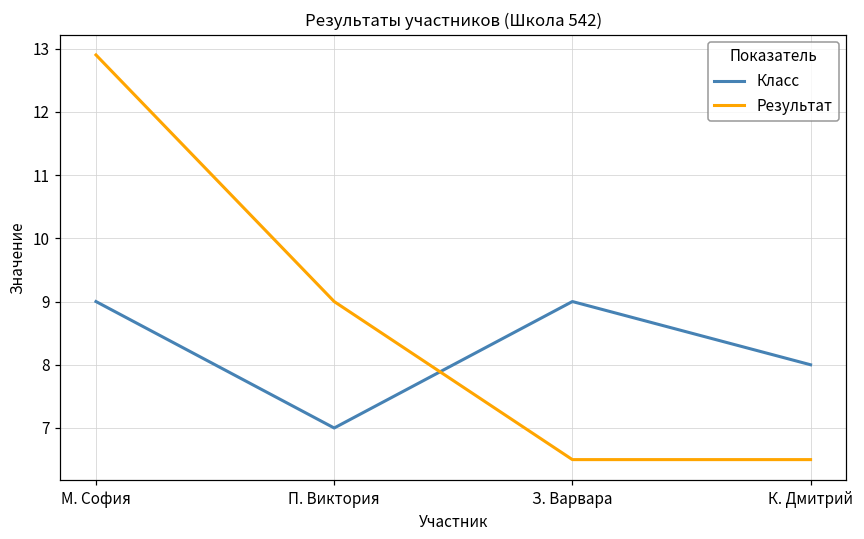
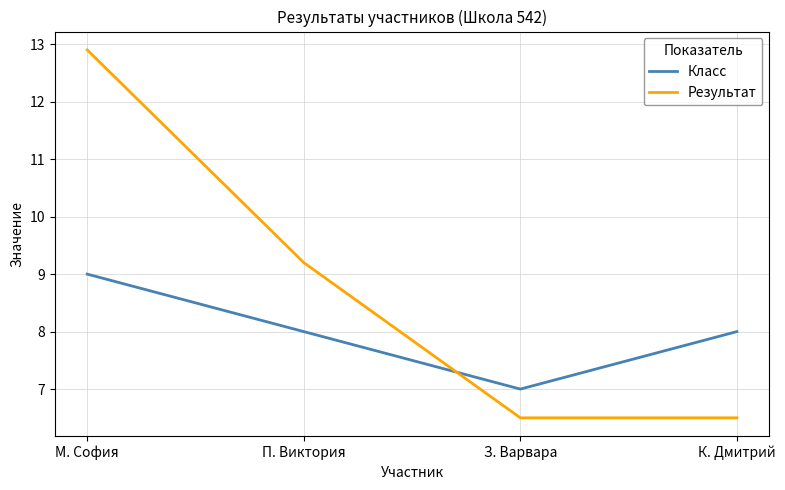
Класс, П. Виктория: 7 -> 8
Результат, П. Виктория: 9.0 -> 9.2
Класс, З. Варвара: 9 -> 7
